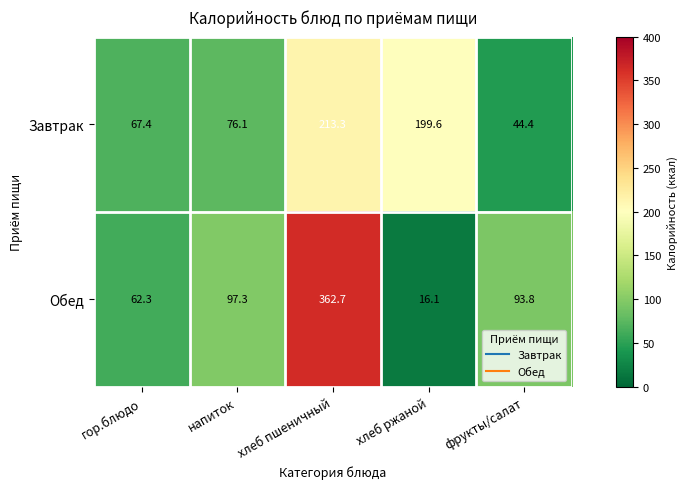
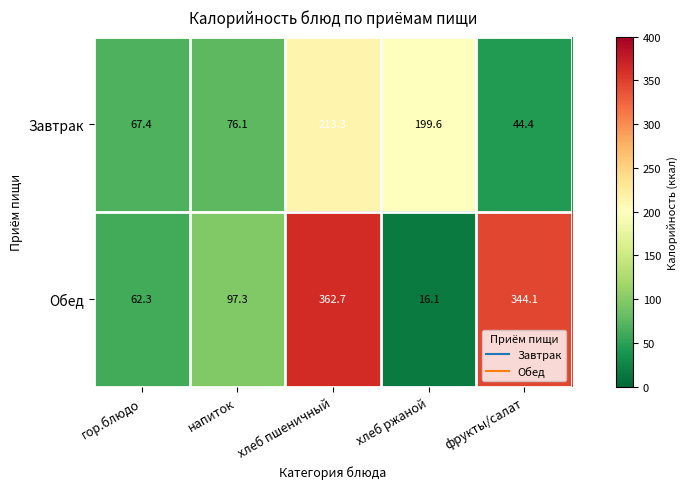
Обед, фрукты/салат: 93.8 -> 344.1
